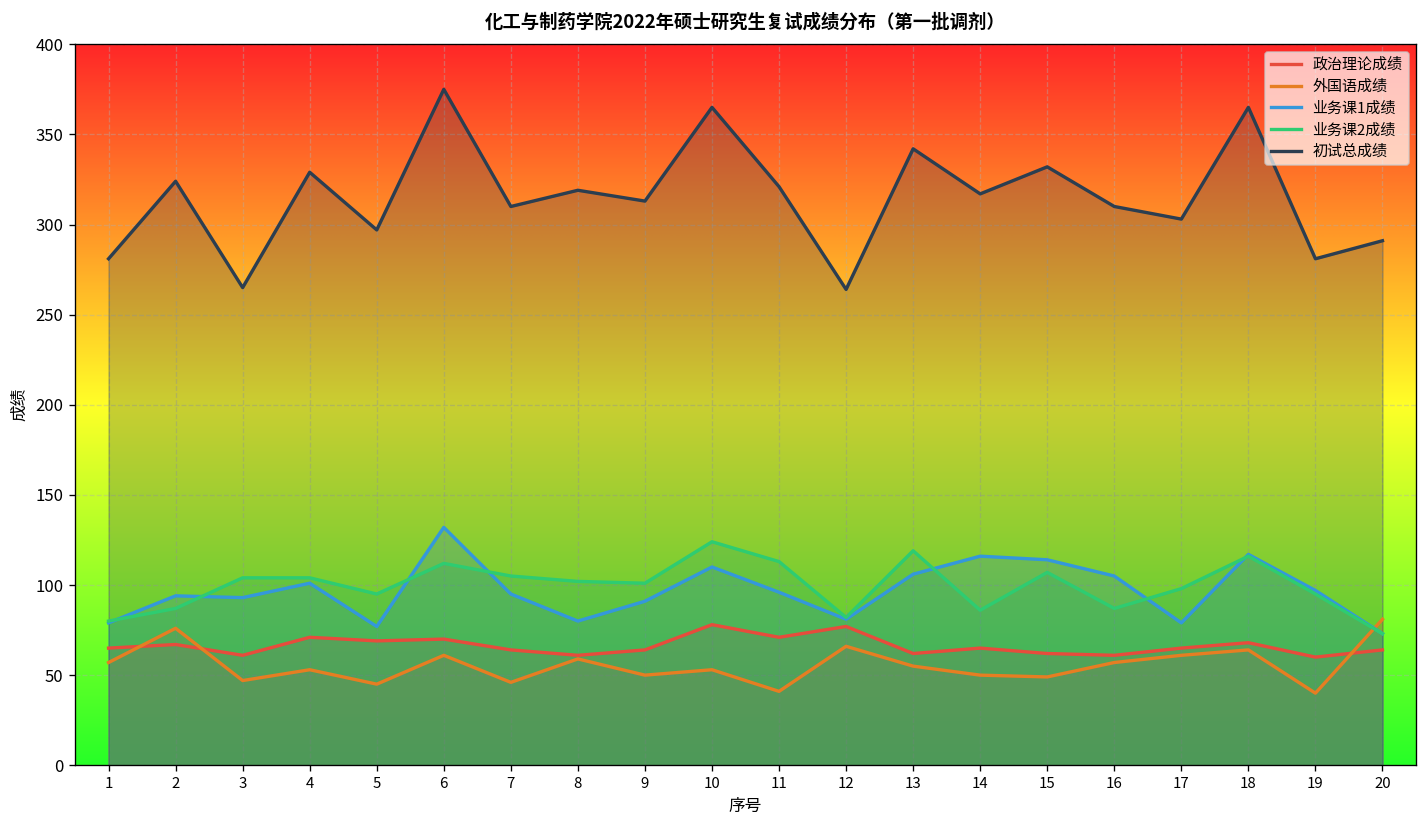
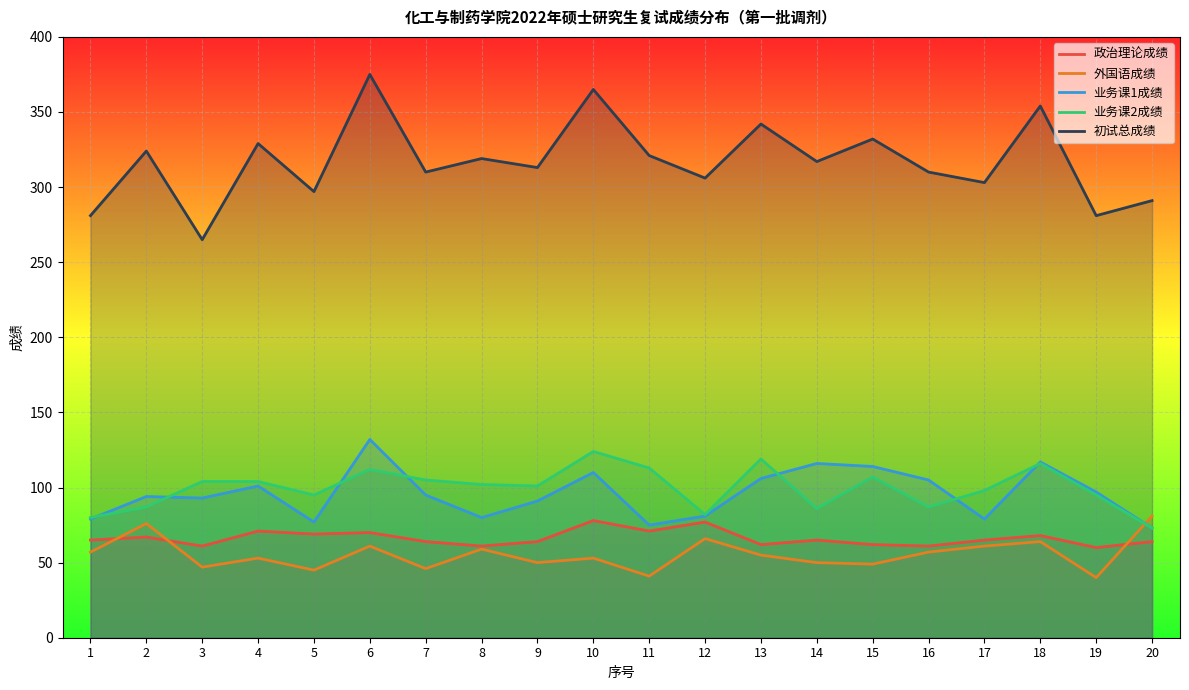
业务课1成绩, 11: 96 -> 75
初试总成绩, 12: 264 -> 306
初试总成绩, 18: 365 -> 354
